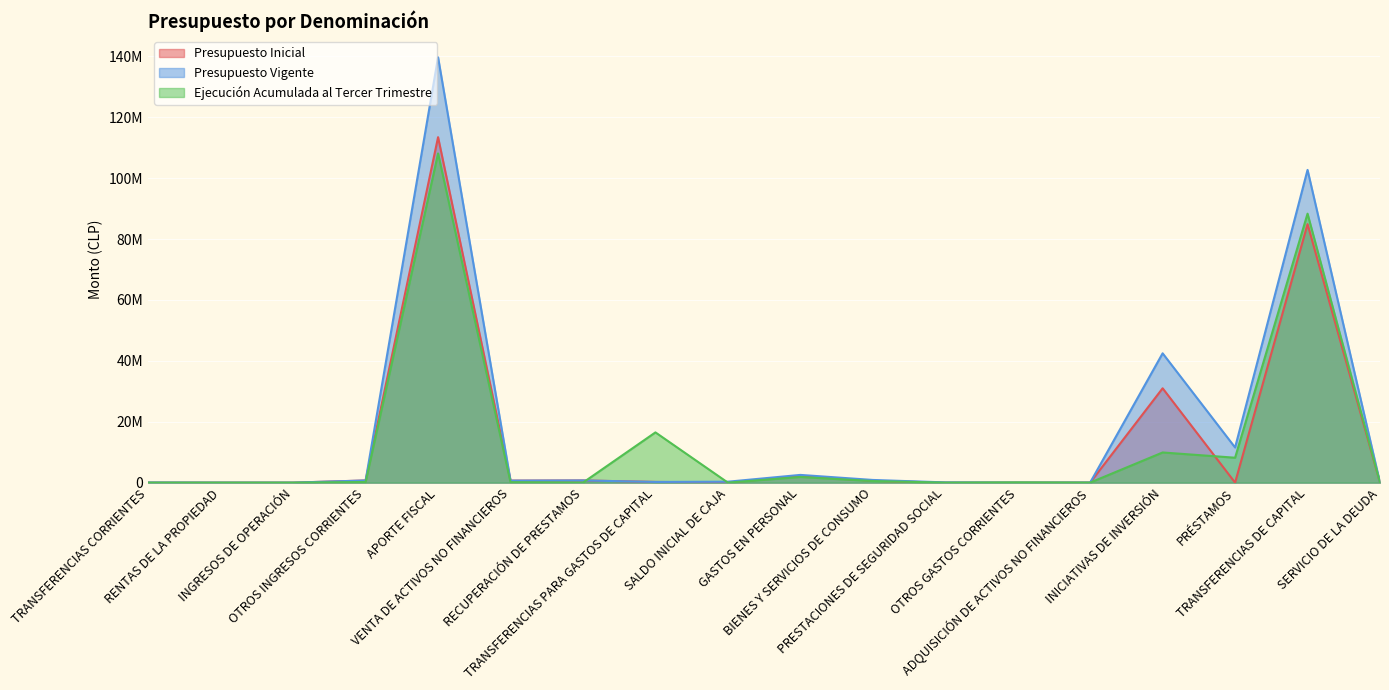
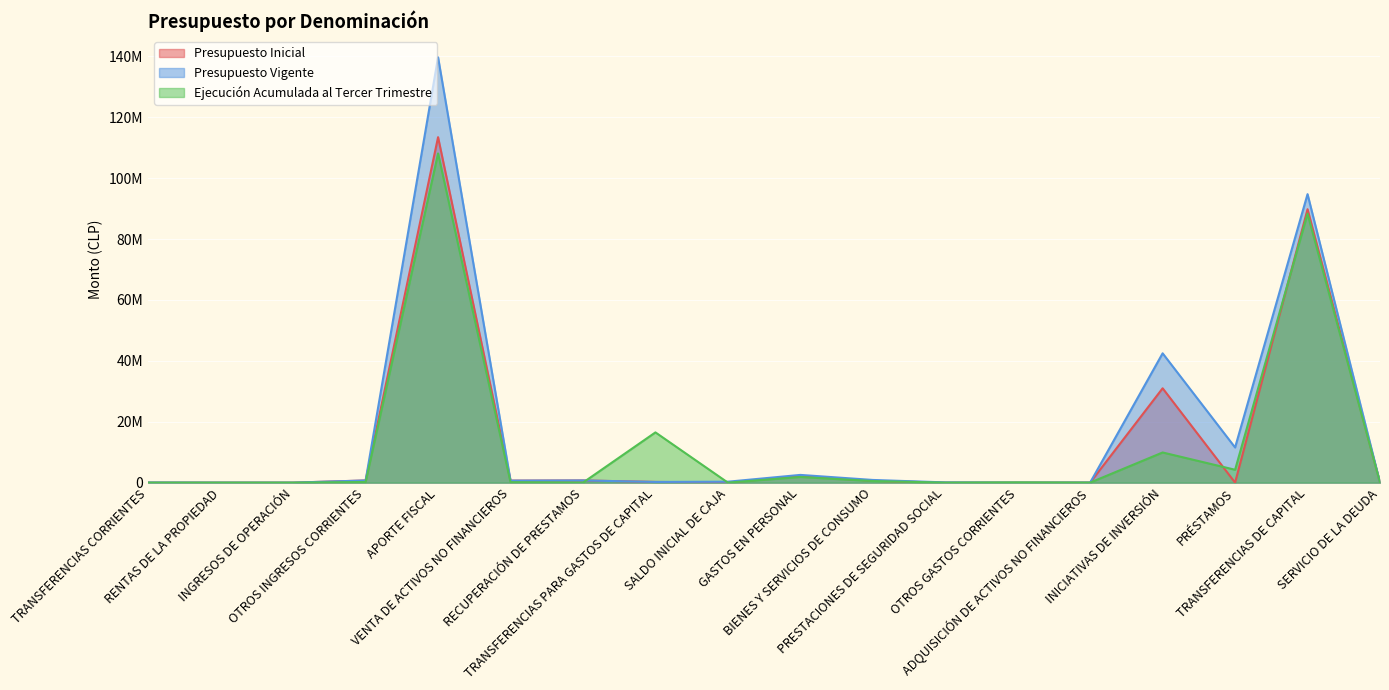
Ejecución Acumulada al Tercer Trimestre, PRÉSTAMOS: 8000000 -> 4000000
Presupuesto Inicial, TRANSFERENCIAS DE CAPITAL: 85000000 -> 90000000
Presupuesto Vigente, TRANSFERENCIAS DE CAPITAL: 103000000 -> 95000000
